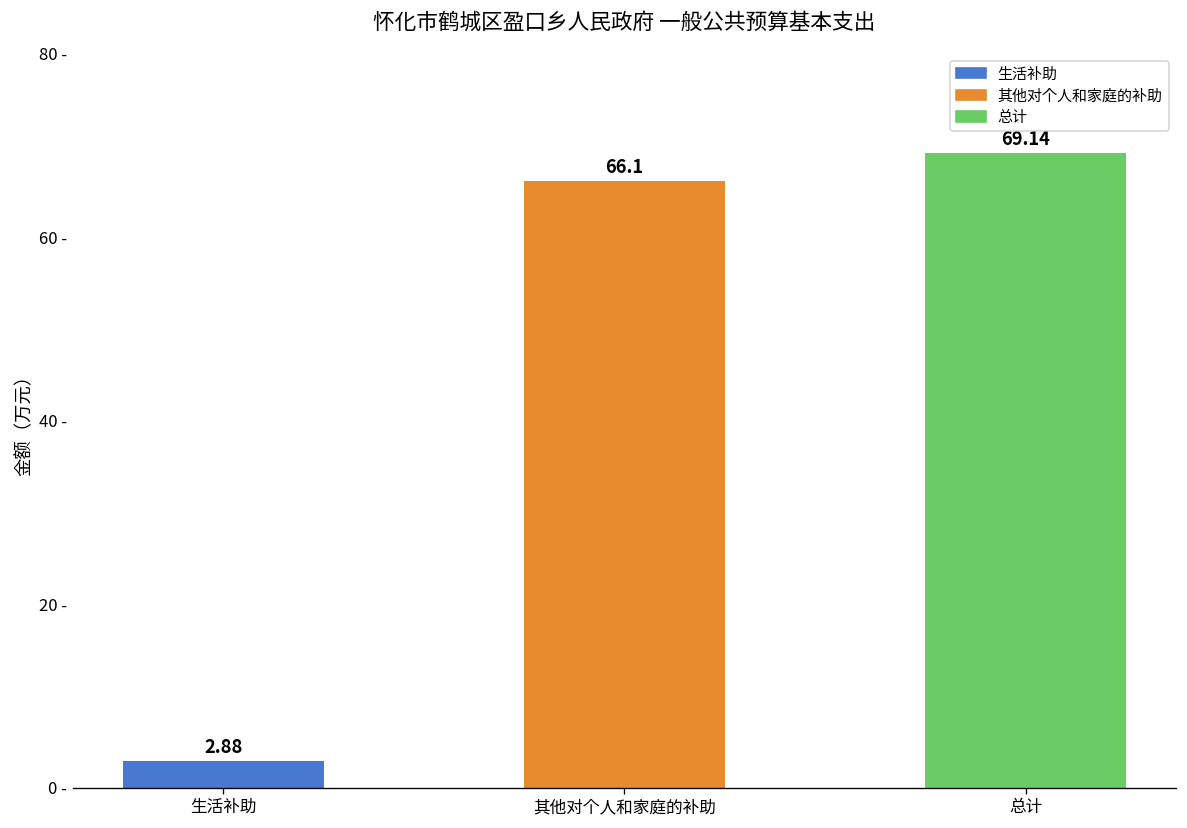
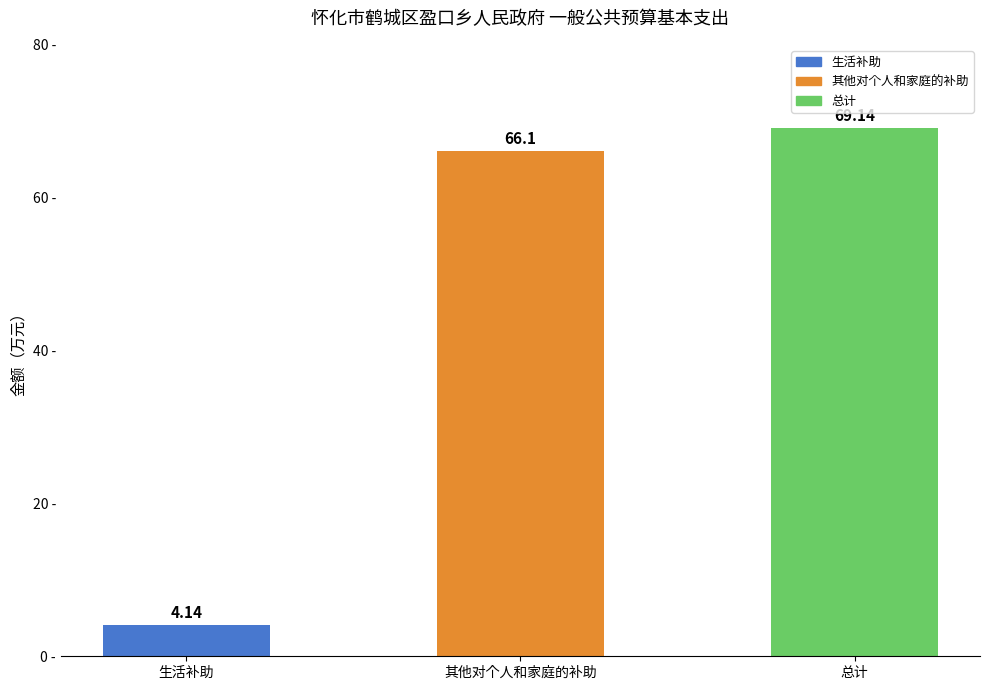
生活补助: 2.88 -> 4.14
